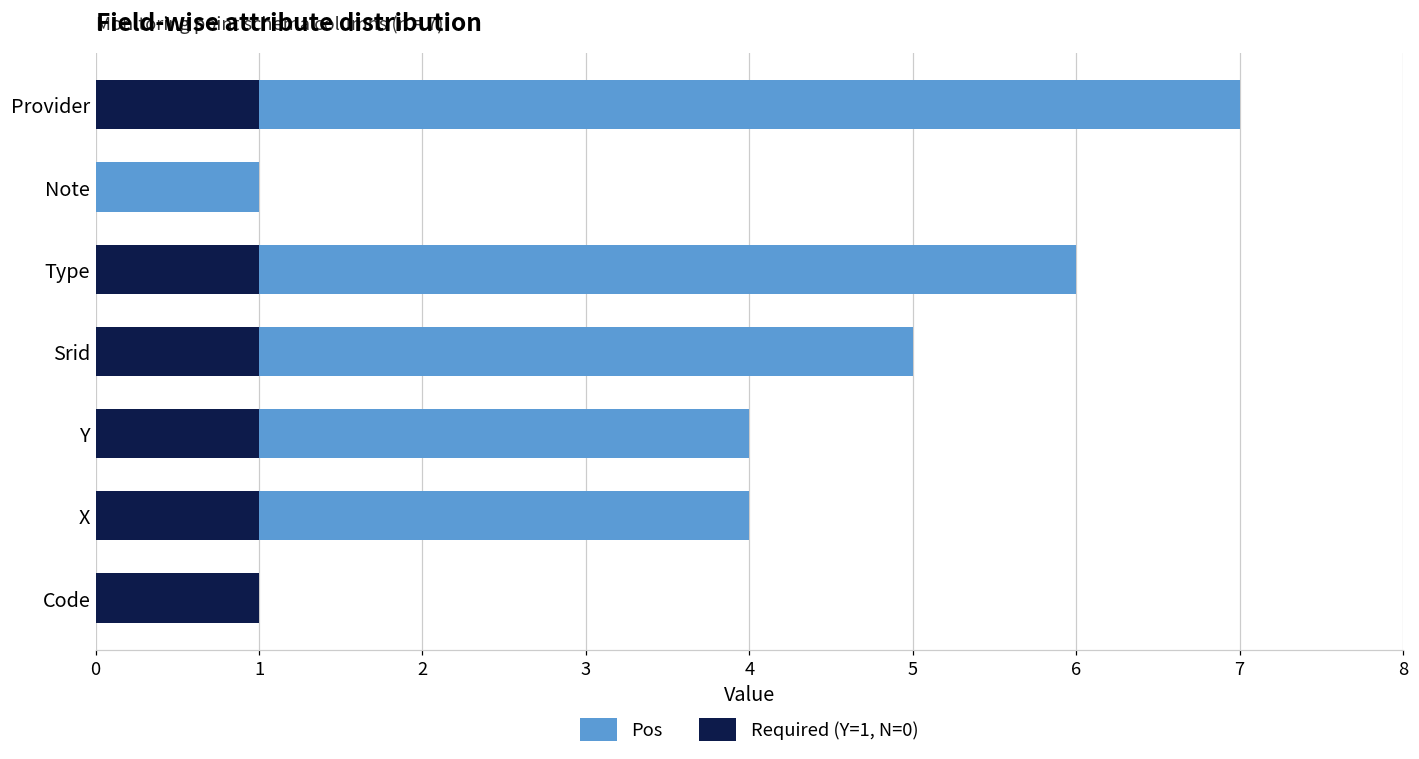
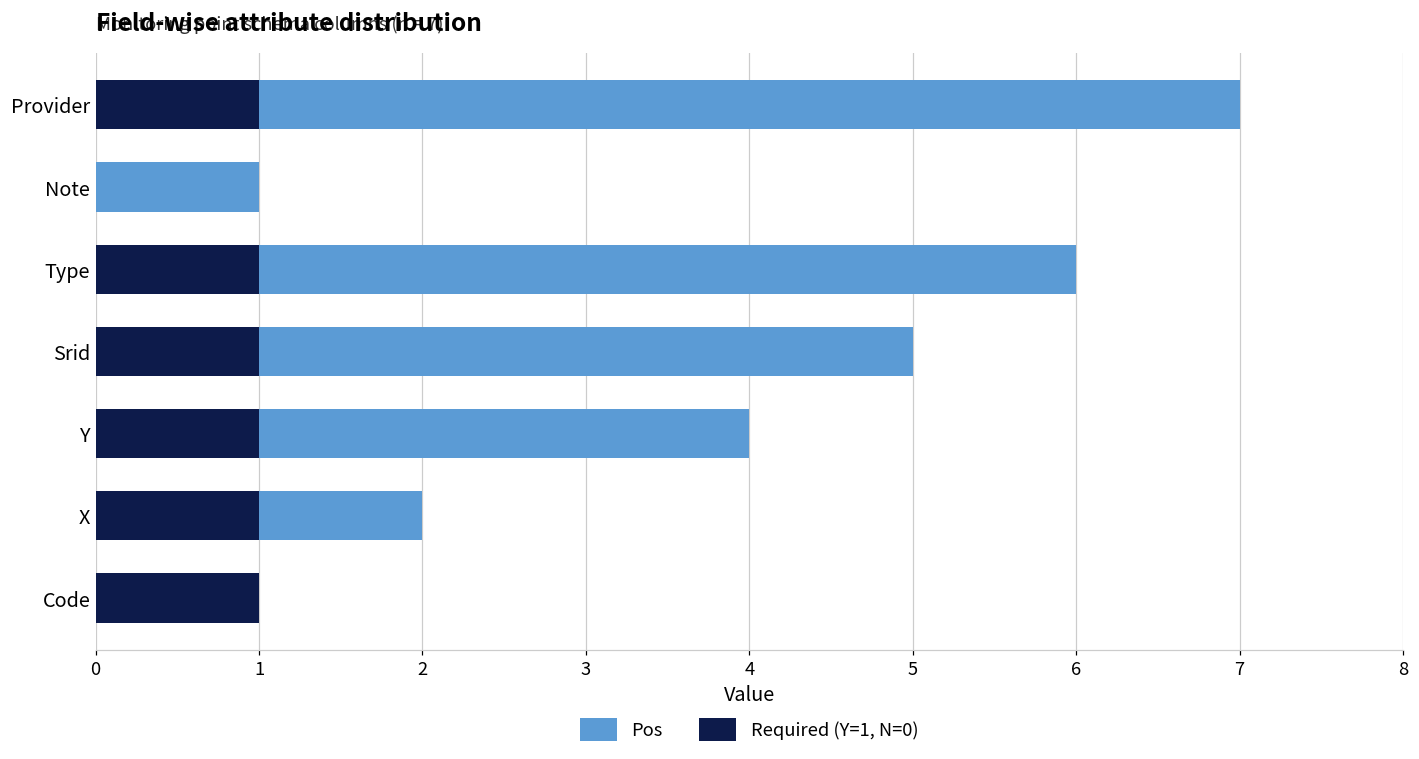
Pos, X: 4 -> 2
